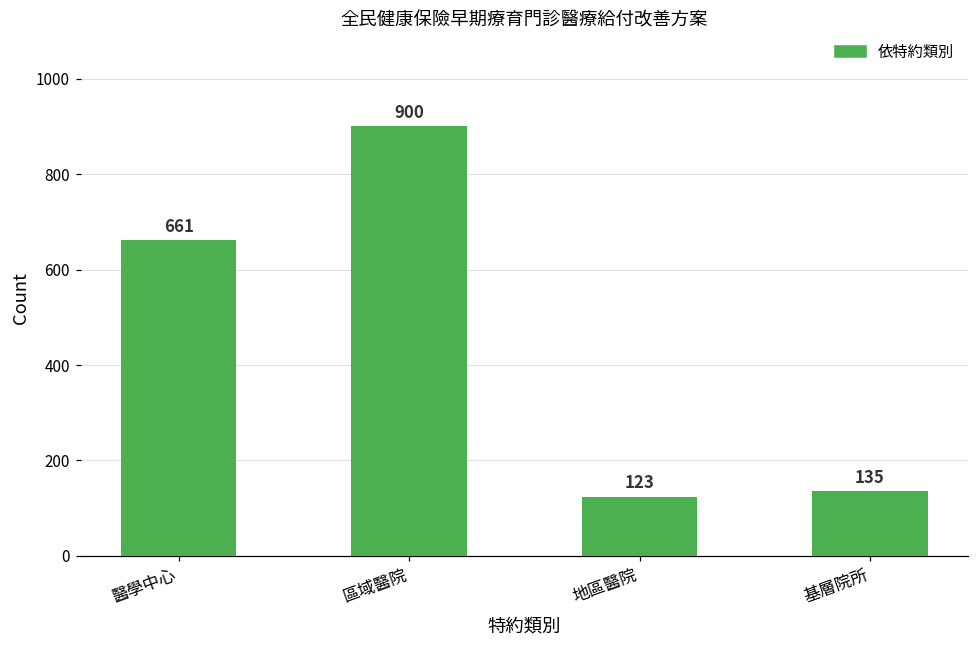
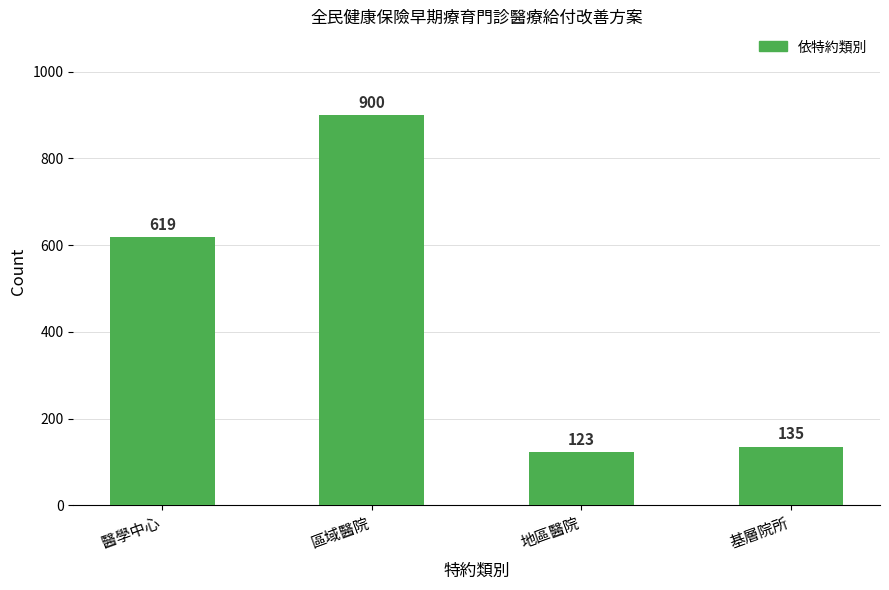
醫學中心: 661 -> 619
